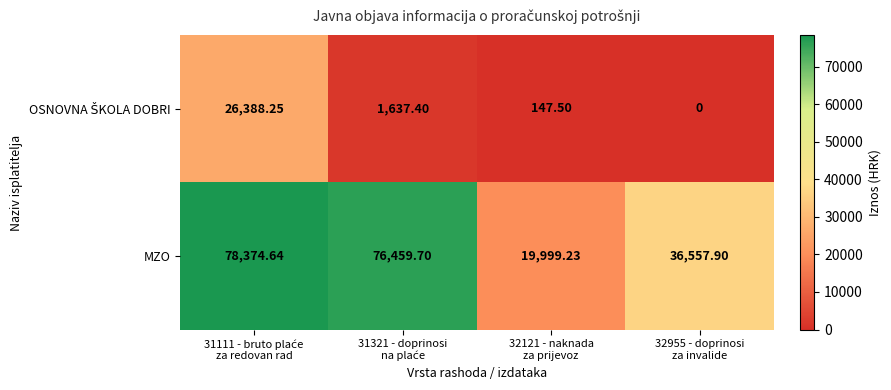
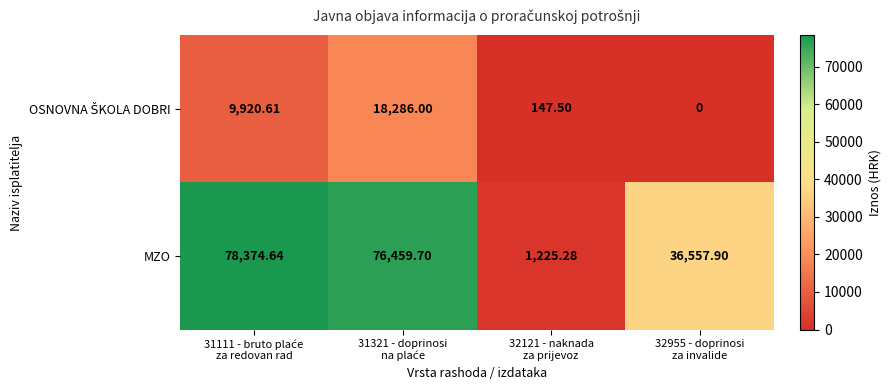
OSNOVNA ŠKOLA DOBRI, 31111 - bruto plaće za redovan rad: 26,388.25 -> 9,920.61
OSNOVNA ŠKOLA DOBRI, 31321 - doprinosi na plaće: 1,637.40 -> 18,286.00
MZO, 32121 - naknada za prijevoz: 19,999.23 -> 1,225.28
